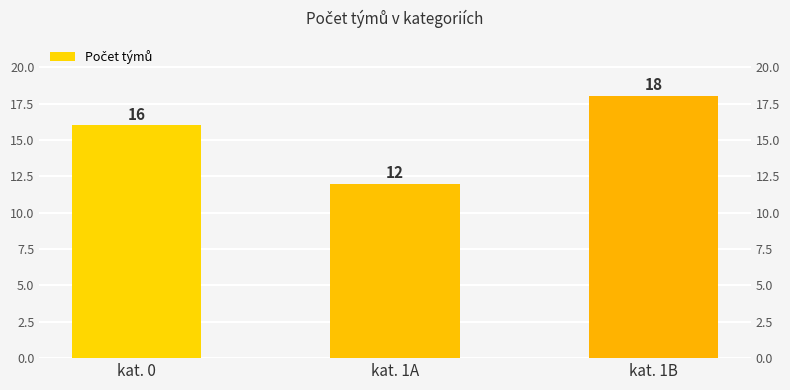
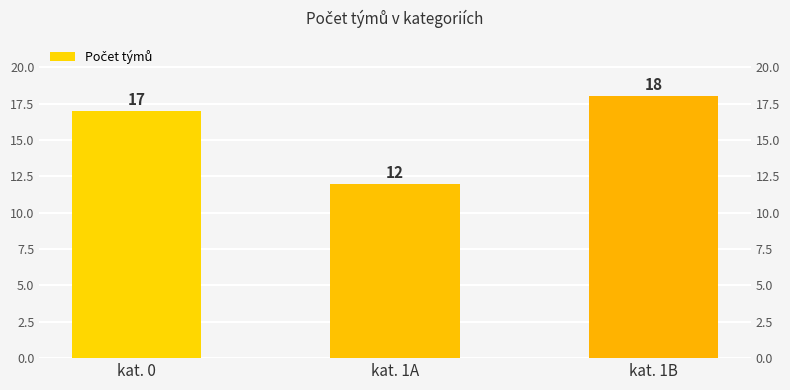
kat. 0: 16 -> 17
